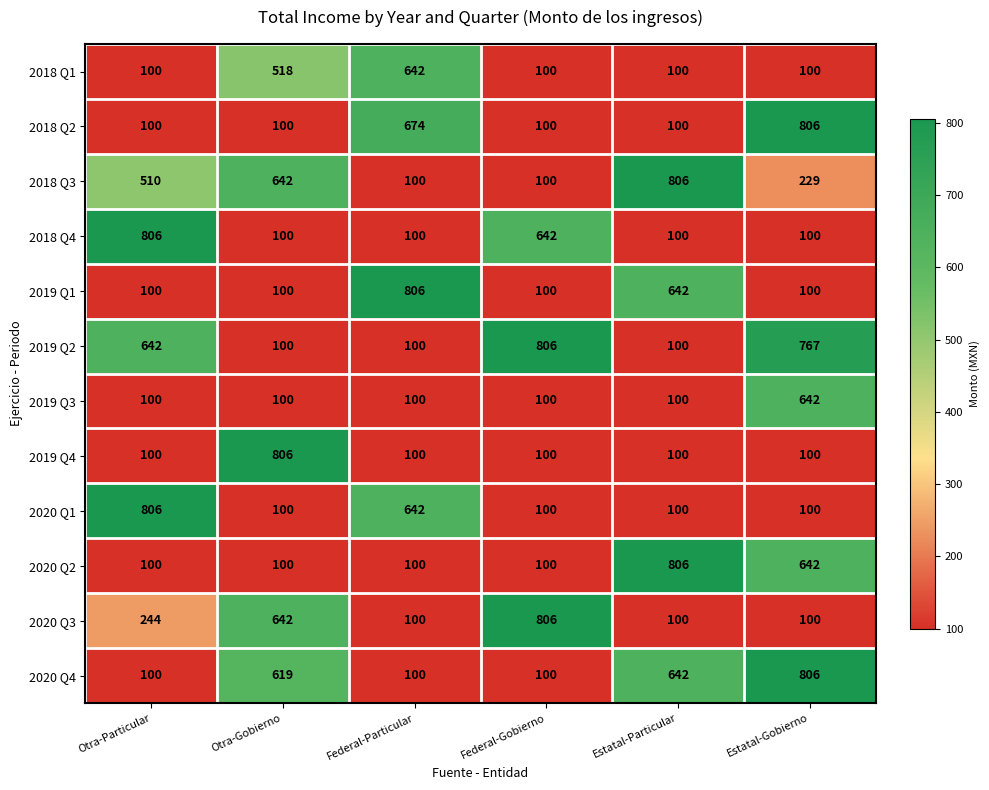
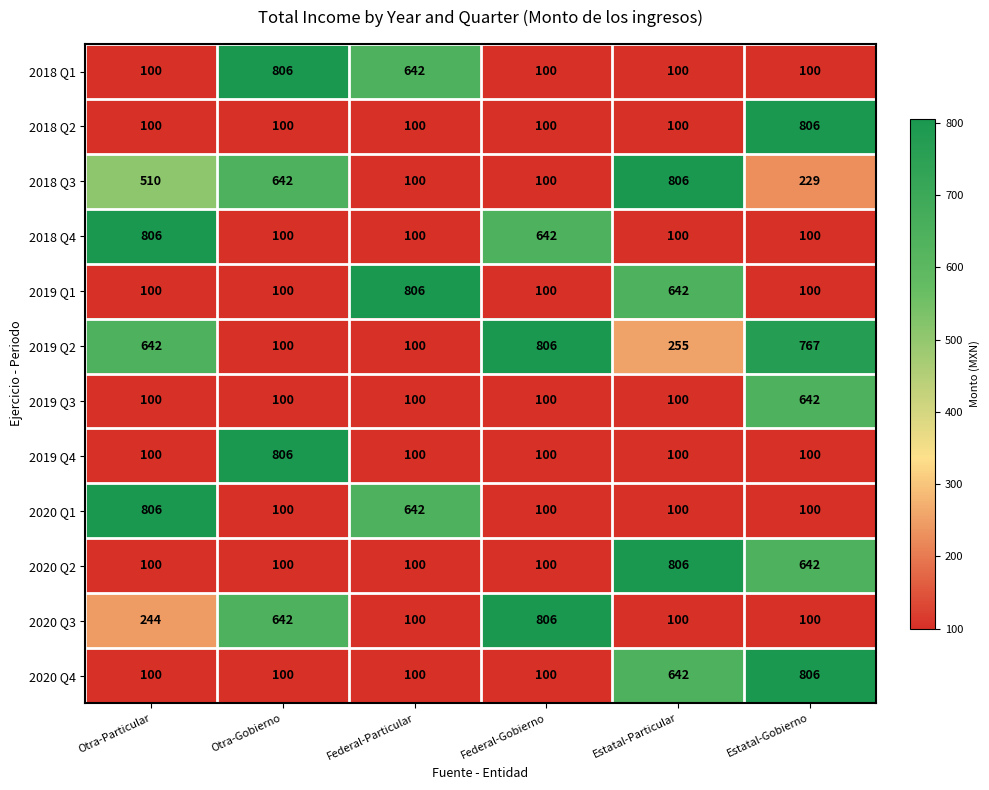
2018 Q1, Otra-Gobierno: 518 -> 806
2018 Q2, Federal-Particular: 674 -> 100
2019 Q2, Estatal-Particular: 100 -> 255
2020 Q4, Otra-Gobierno: 619 -> 100
